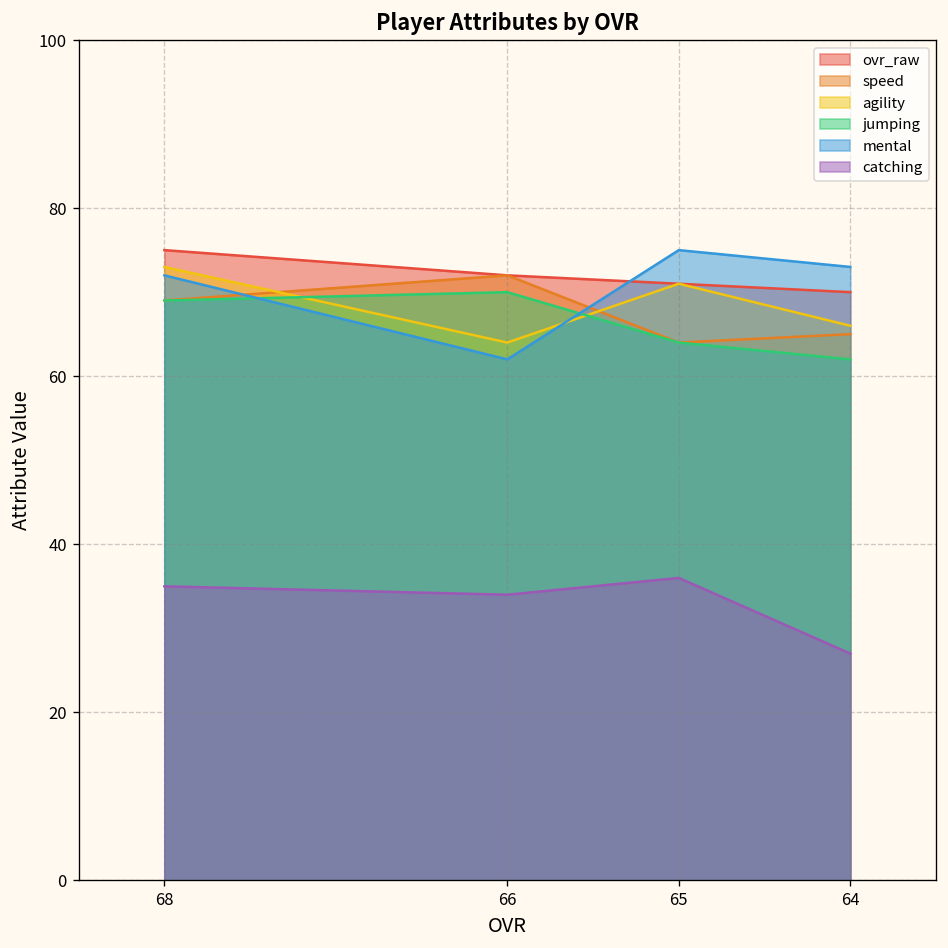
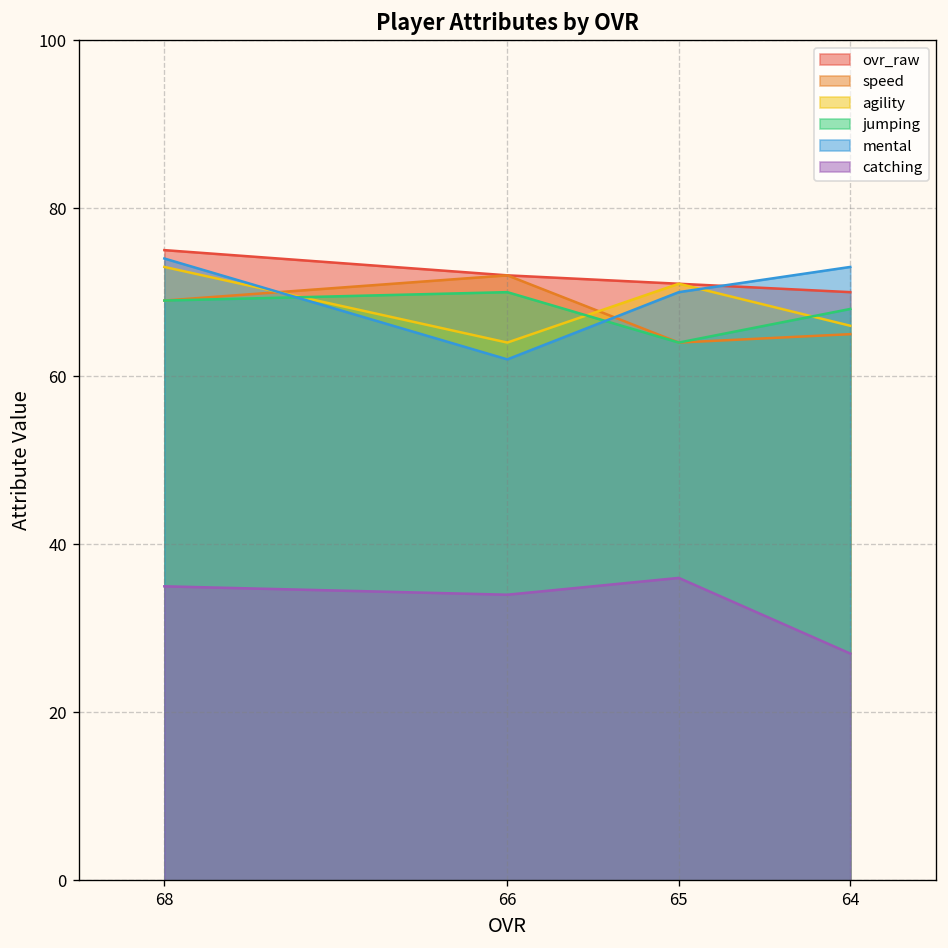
mental, 68: 72 -> 74
mental, 65: 75 -> 70
jumping, 64: 62 -> 68
